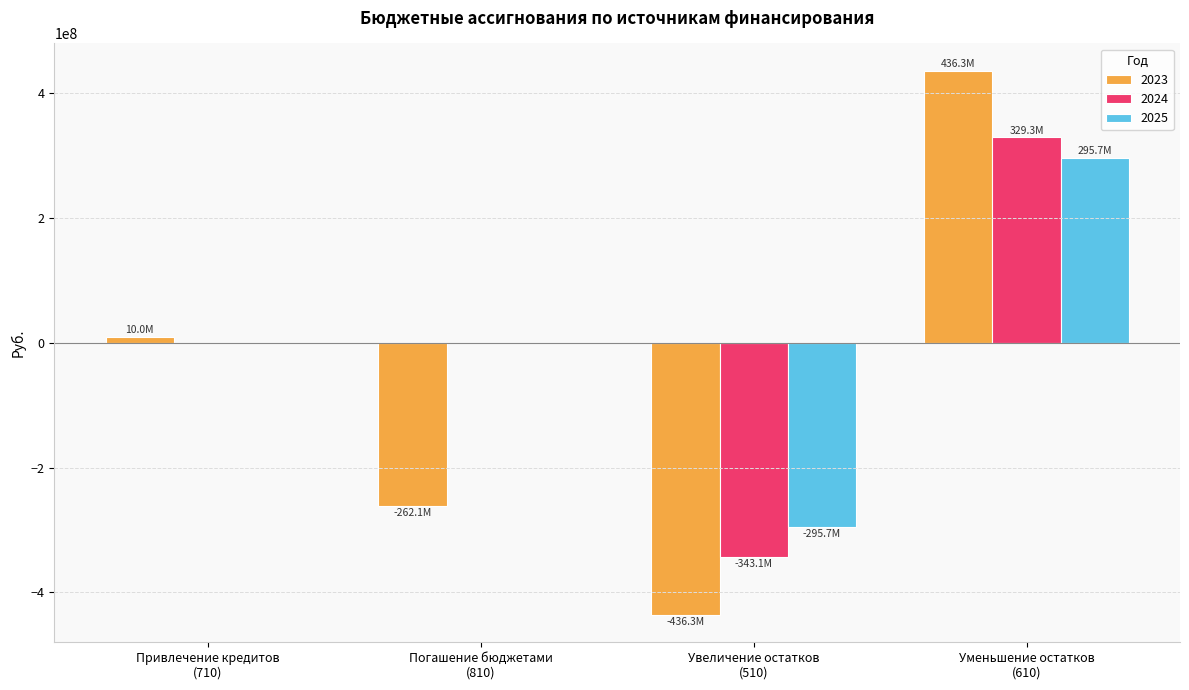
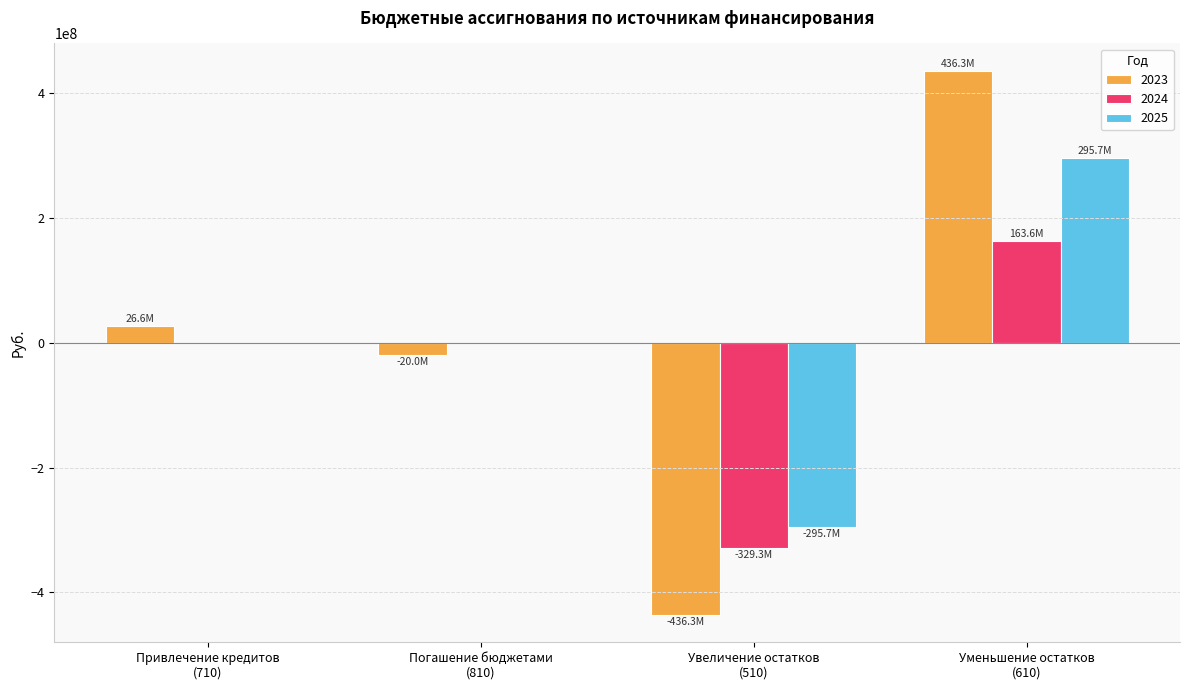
2023, Привлечение кредитов (710): 10.0M -> 26.6M
2023, Погашение бюджетами (810): -262.1M -> -20.0M
2024, Увеличение остатков (510): -343.1M -> -329.3M
2024, Уменьшение остатков (610): 329.3M -> 163.6M
